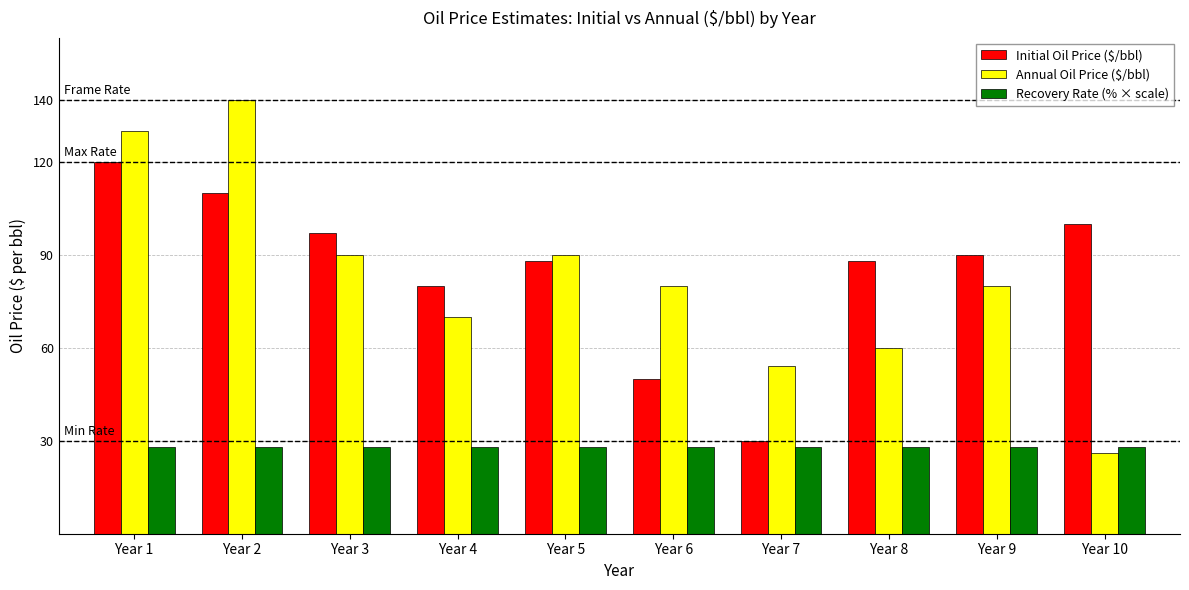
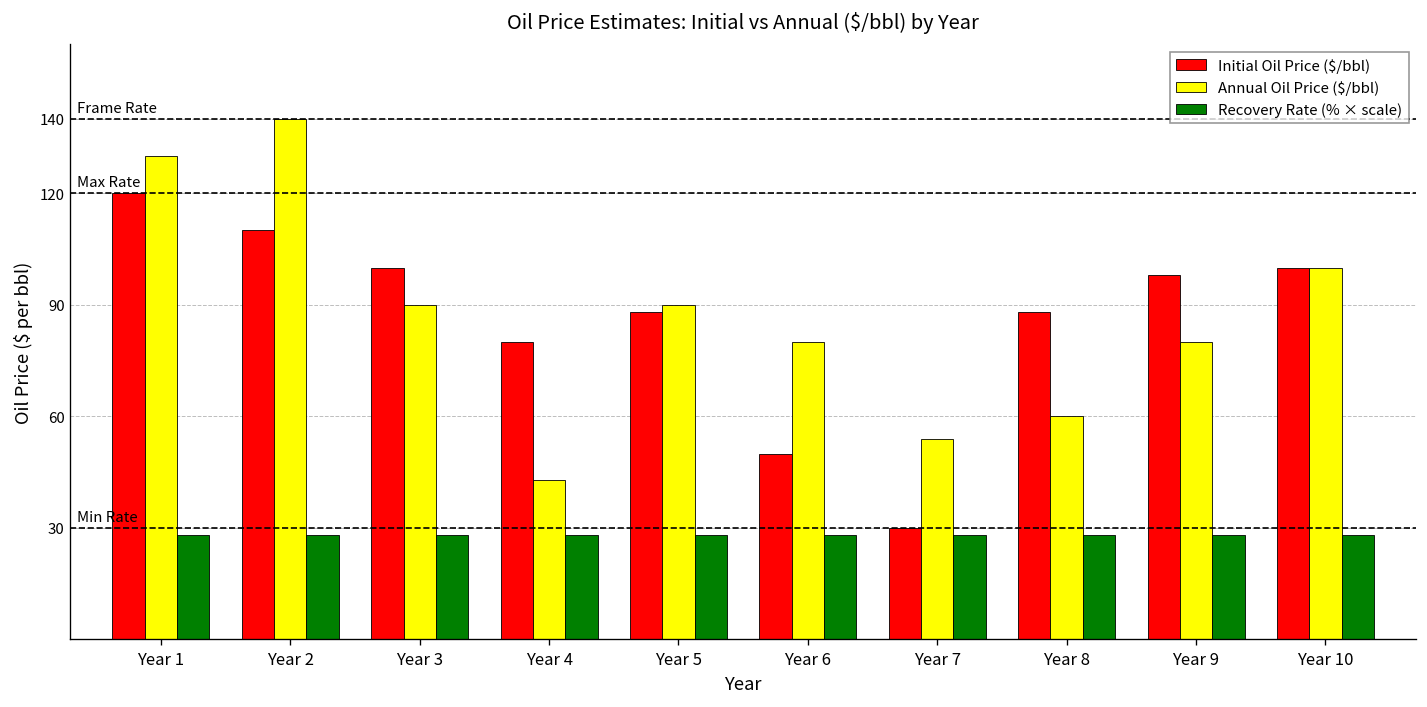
Initial Oil Price ($/bbl), Year 3: 97 -> 100
Annual Oil Price ($/bbl), Year 4: 70 -> 43
Initial Oil Price ($/bbl), Year 9: 90 -> 98
Annual Oil Price ($/bbl), Year 10: 26 -> 100
